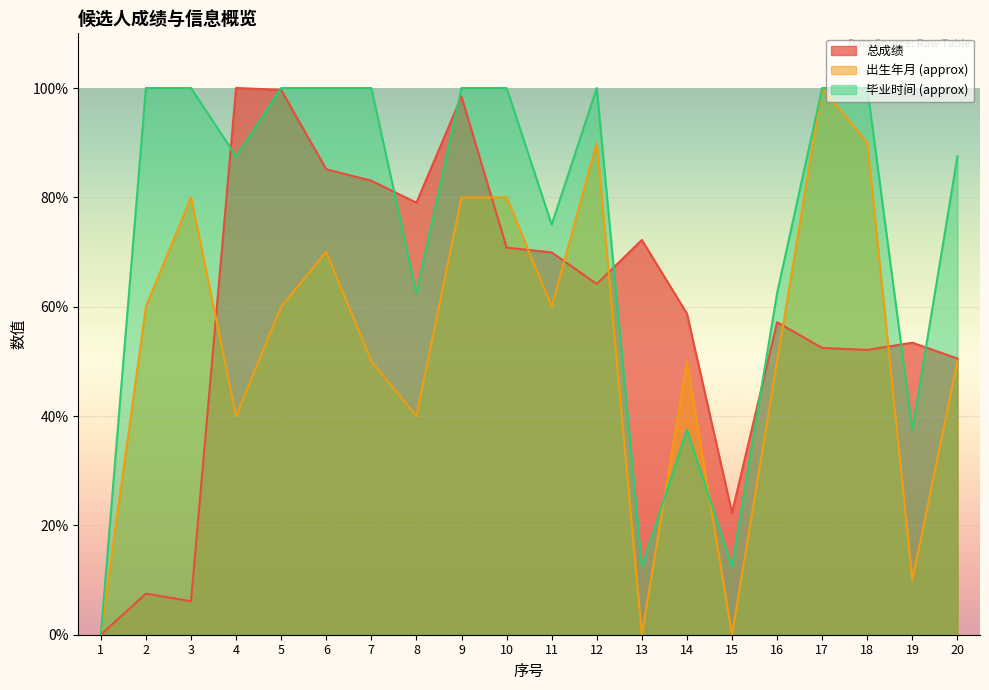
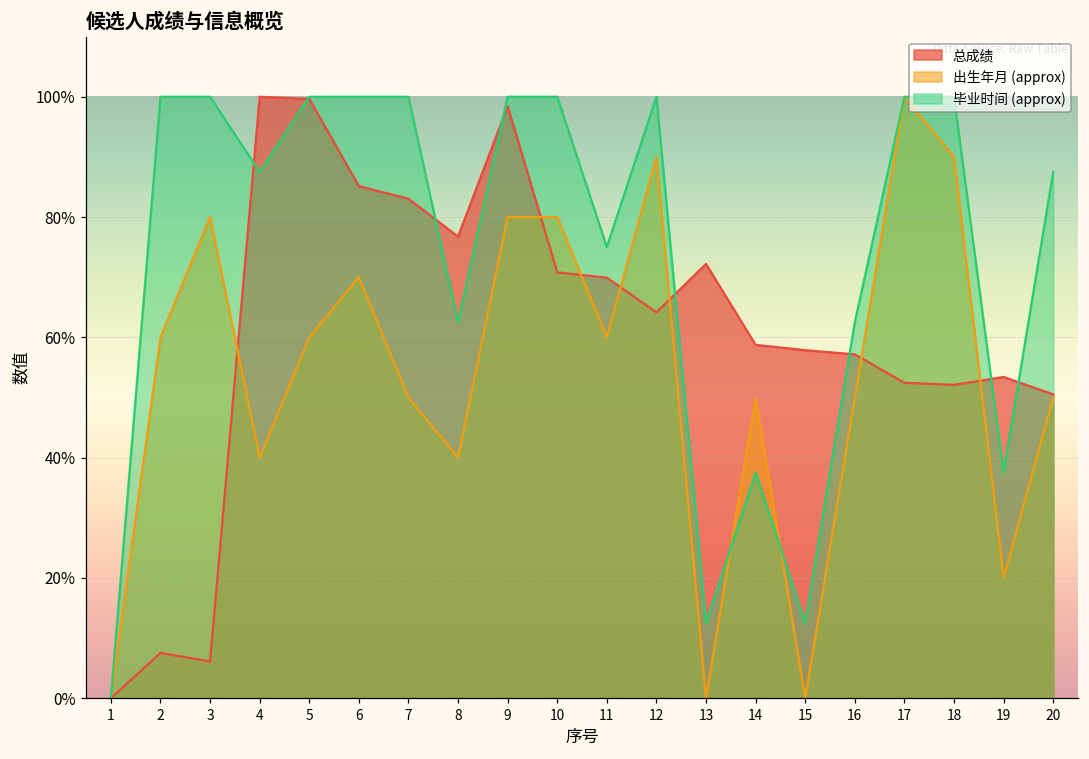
总成绩, 8: 79% -> 77%
总成绩, 15: 22% -> 58%
出生年月 (approx), 19: 10% -> 20%
